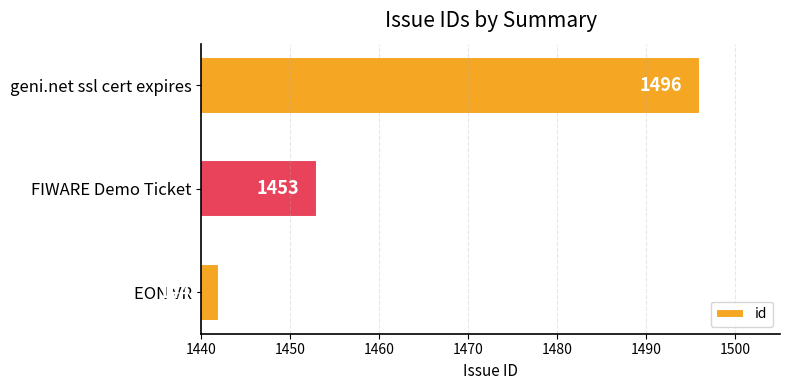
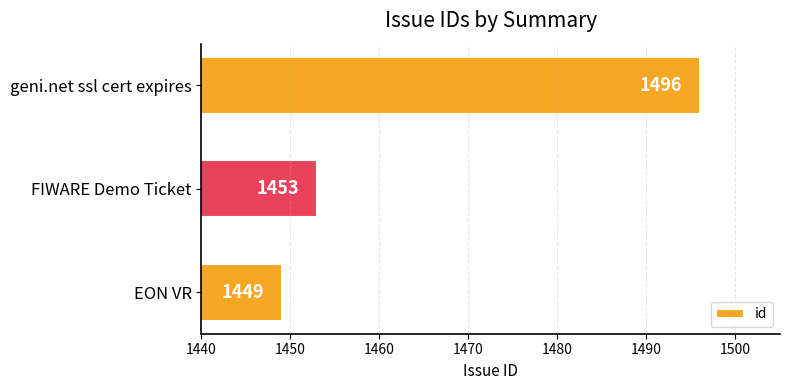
EON VR: 1442 -> 1449
